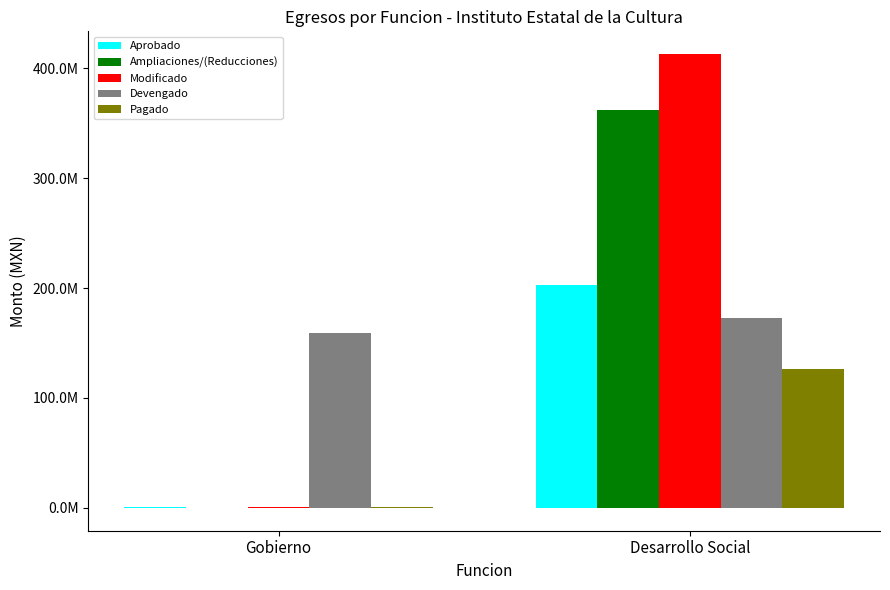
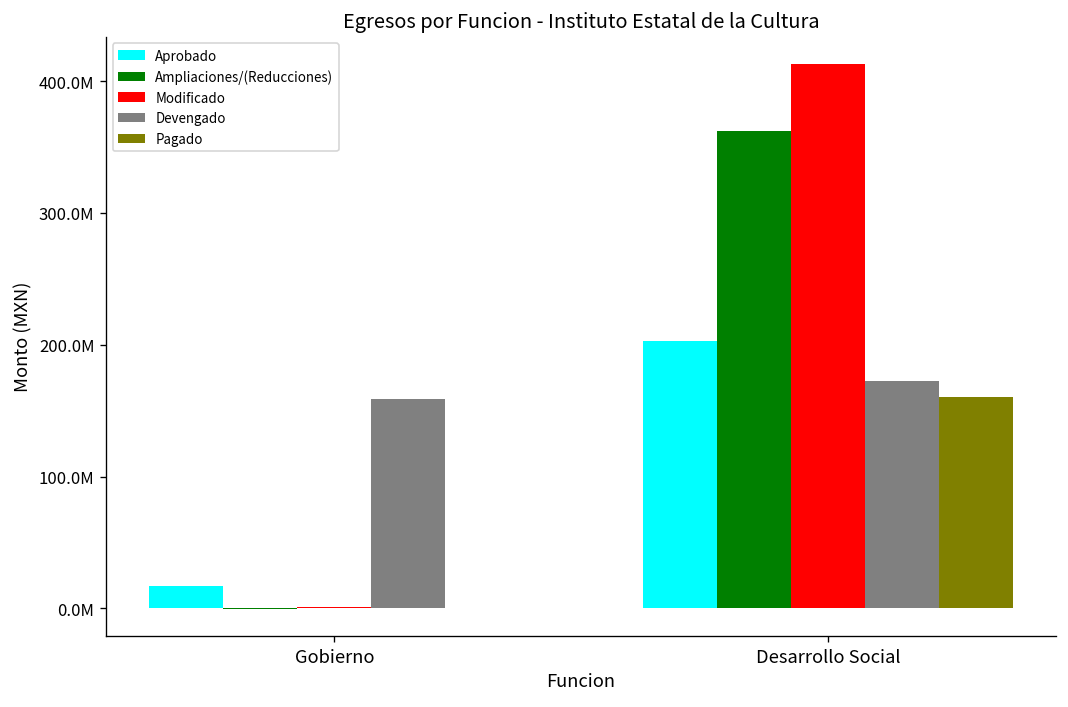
Aprobado, Gobierno: 1000000 -> 17000000
Pagado, Desarrollo Social: 127000000 -> 161000000
